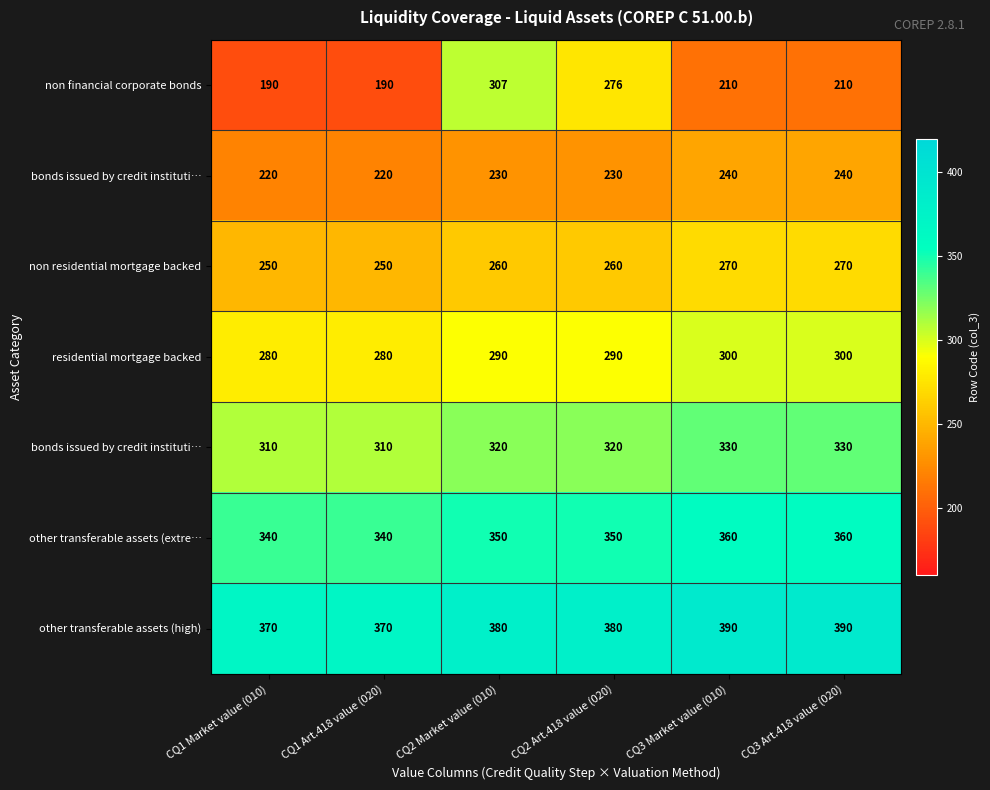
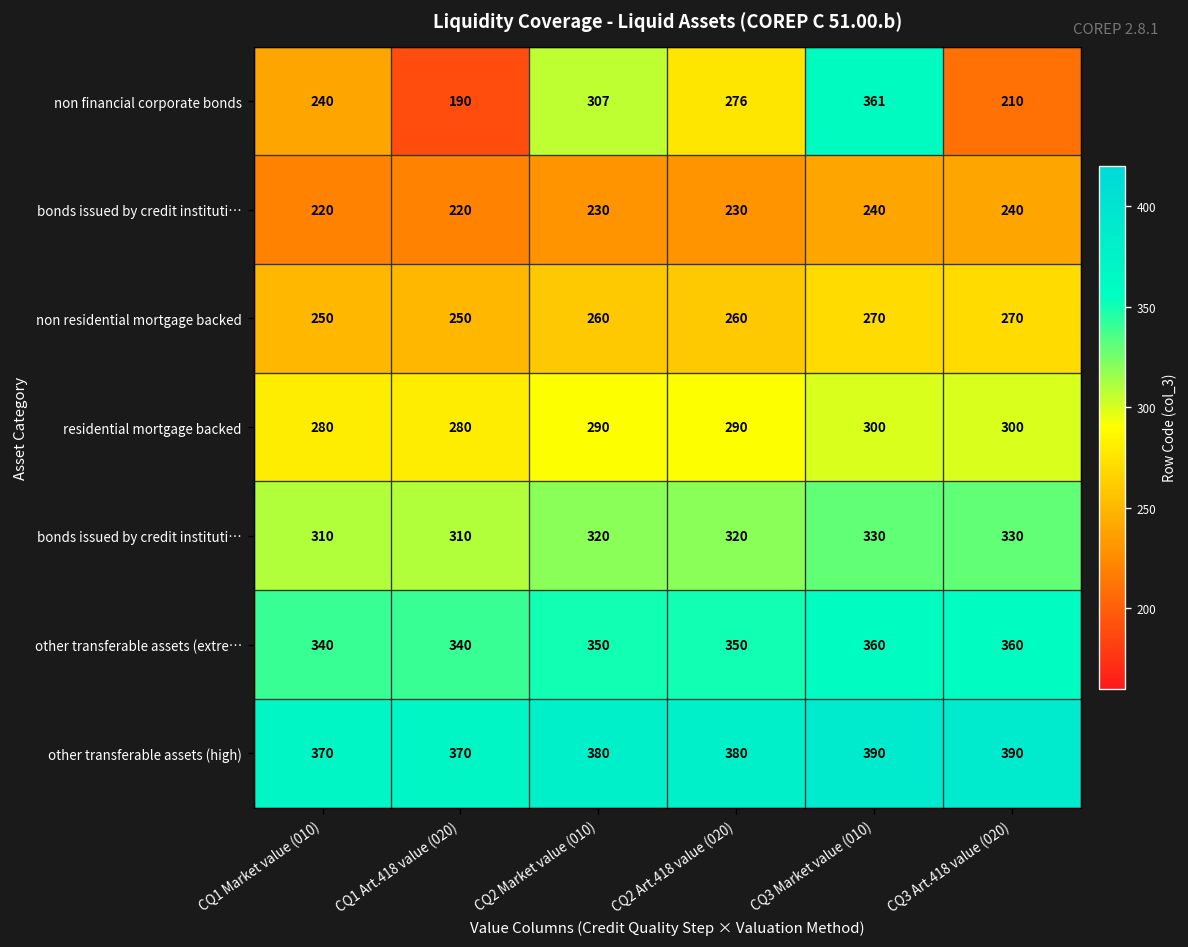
non financial corporate bonds, CQ1 Market value (010): 190 -> 240
non financial corporate bonds, CQ3 Market value (010): 210 -> 361
